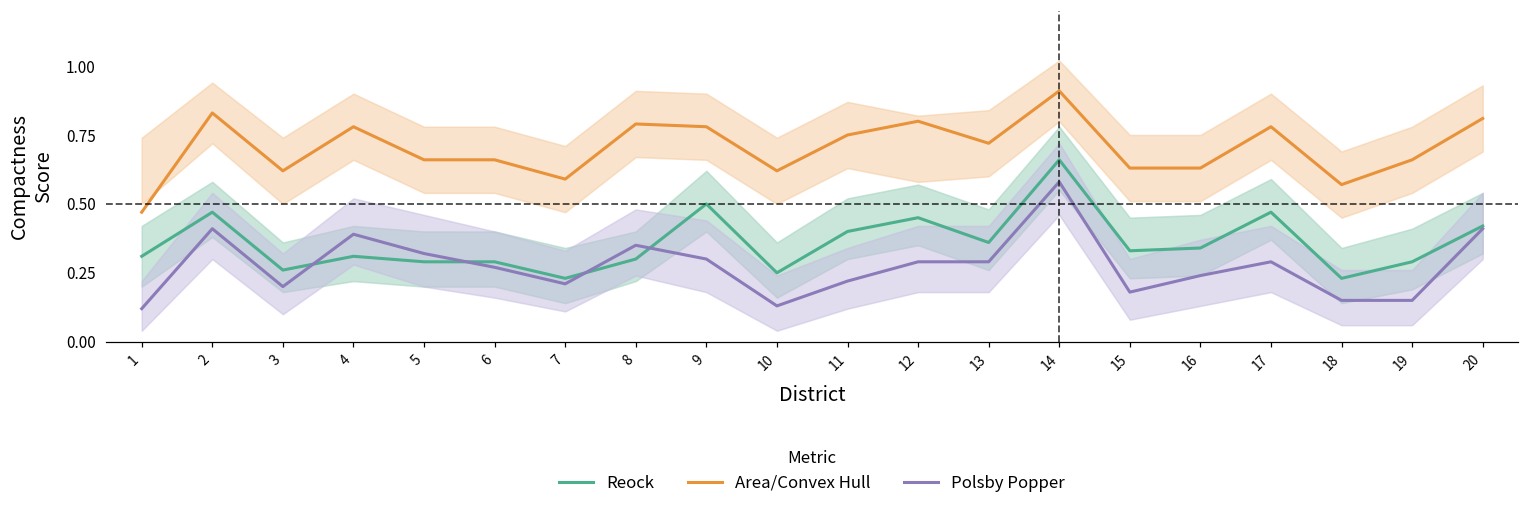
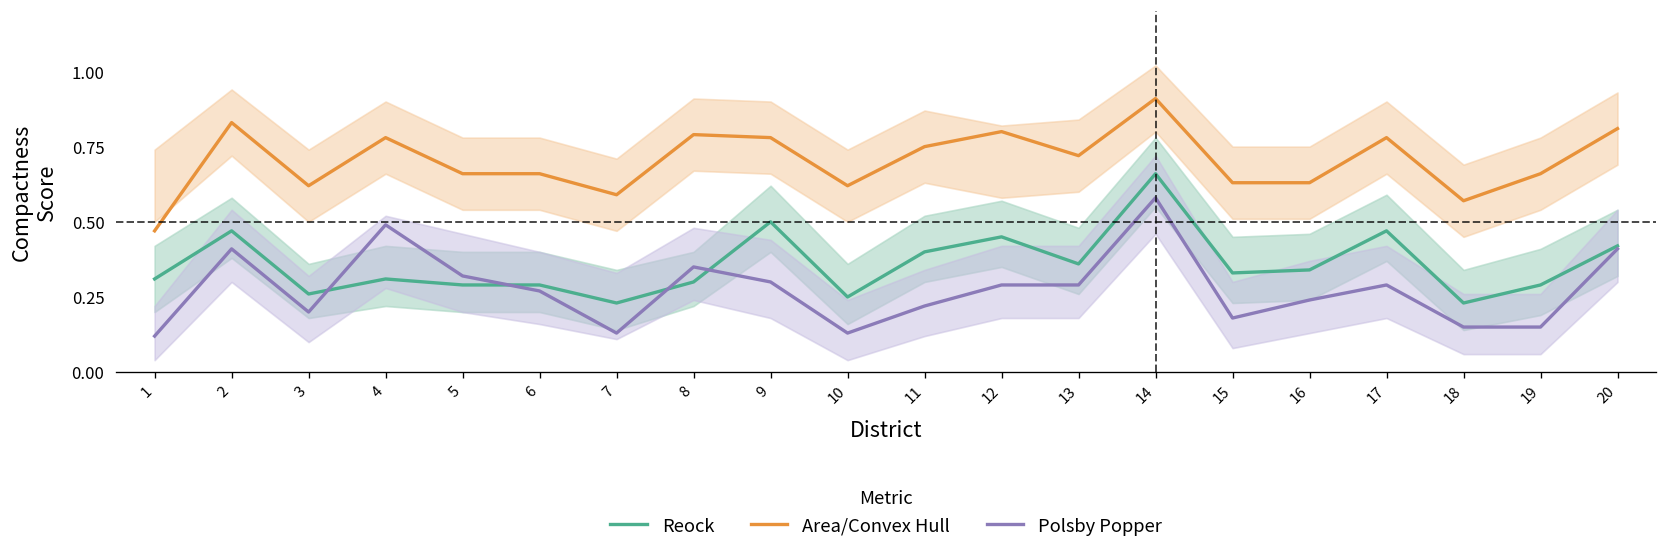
Polsby Popper, 4: 0.39 -> 0.49
Polsby Popper, 7: 0.21 -> 0.13
